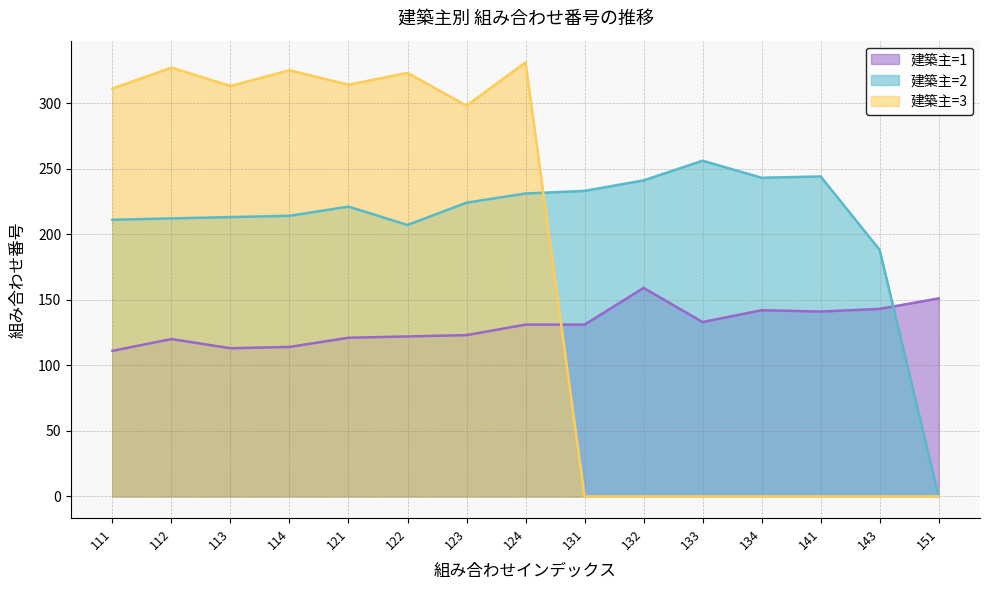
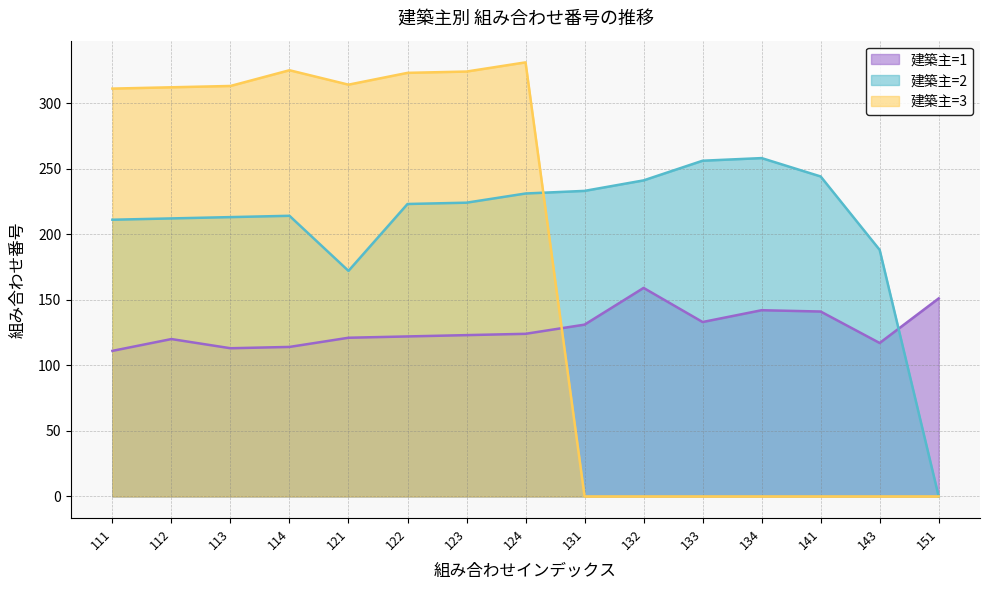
建築主=3, 112: 327 -> 312
建築主=2, 121: 221 -> 172
建築主=2, 122: 207 -> 223
建築主=3, 123: 298 -> 324
建築主=1, 124: 131 -> 124
建築主=2, 134: 243 -> 258
建築主=1, 143: 143 -> 117
